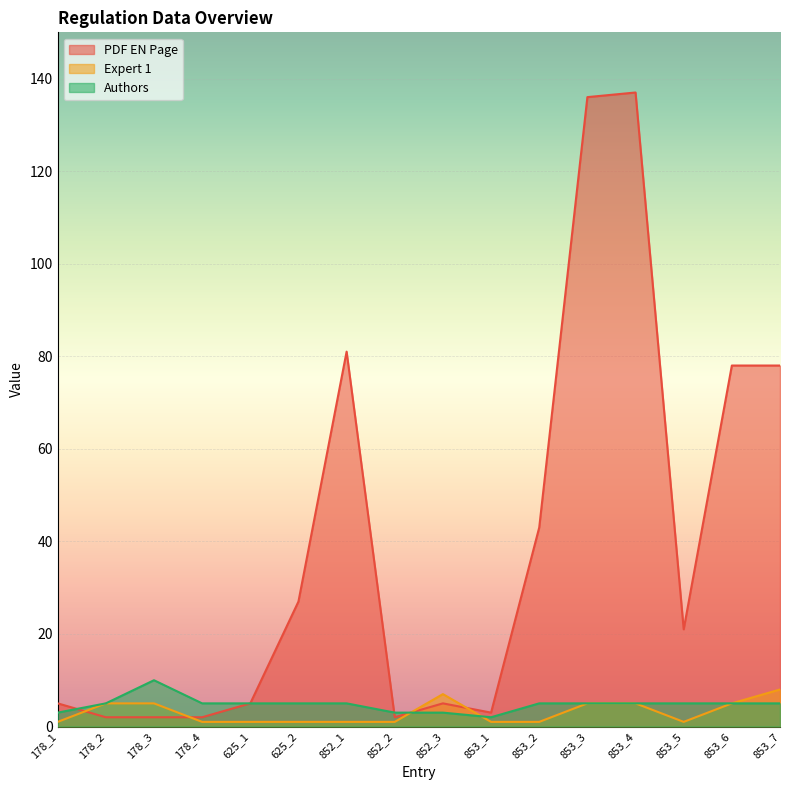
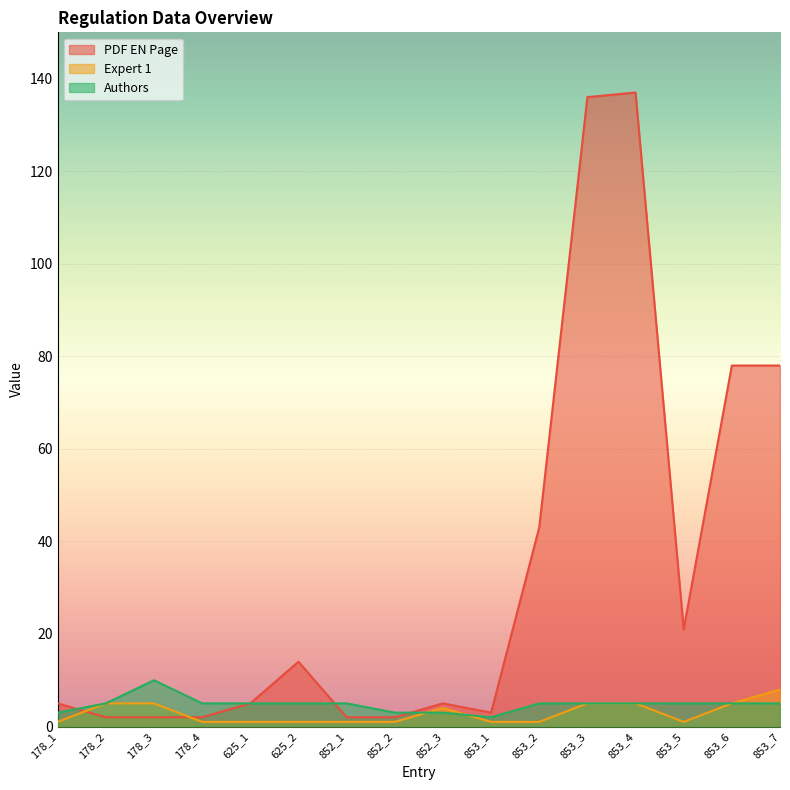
PDF EN Page, 625_2: 27 -> 14
PDF EN Page, 852_1: 81 -> 2
Expert 1, 852_3: 7 -> 4
